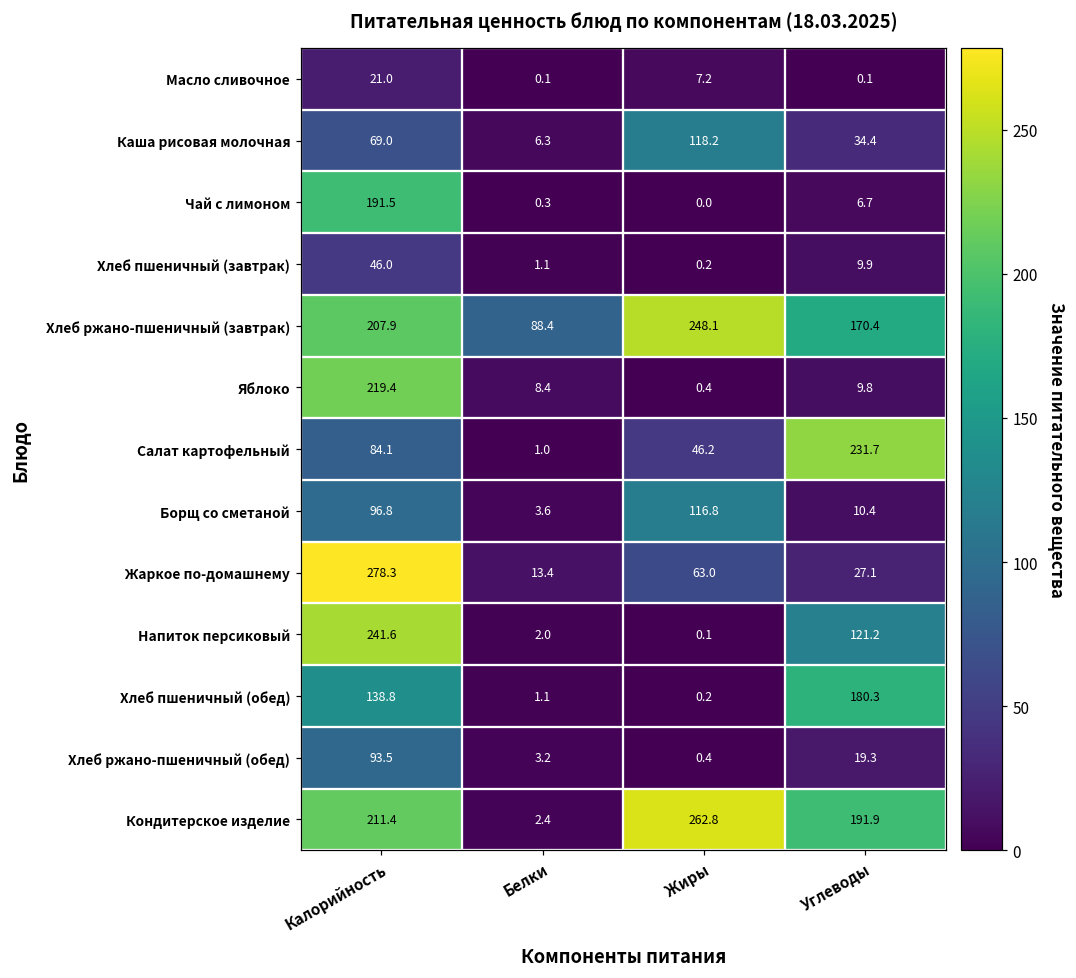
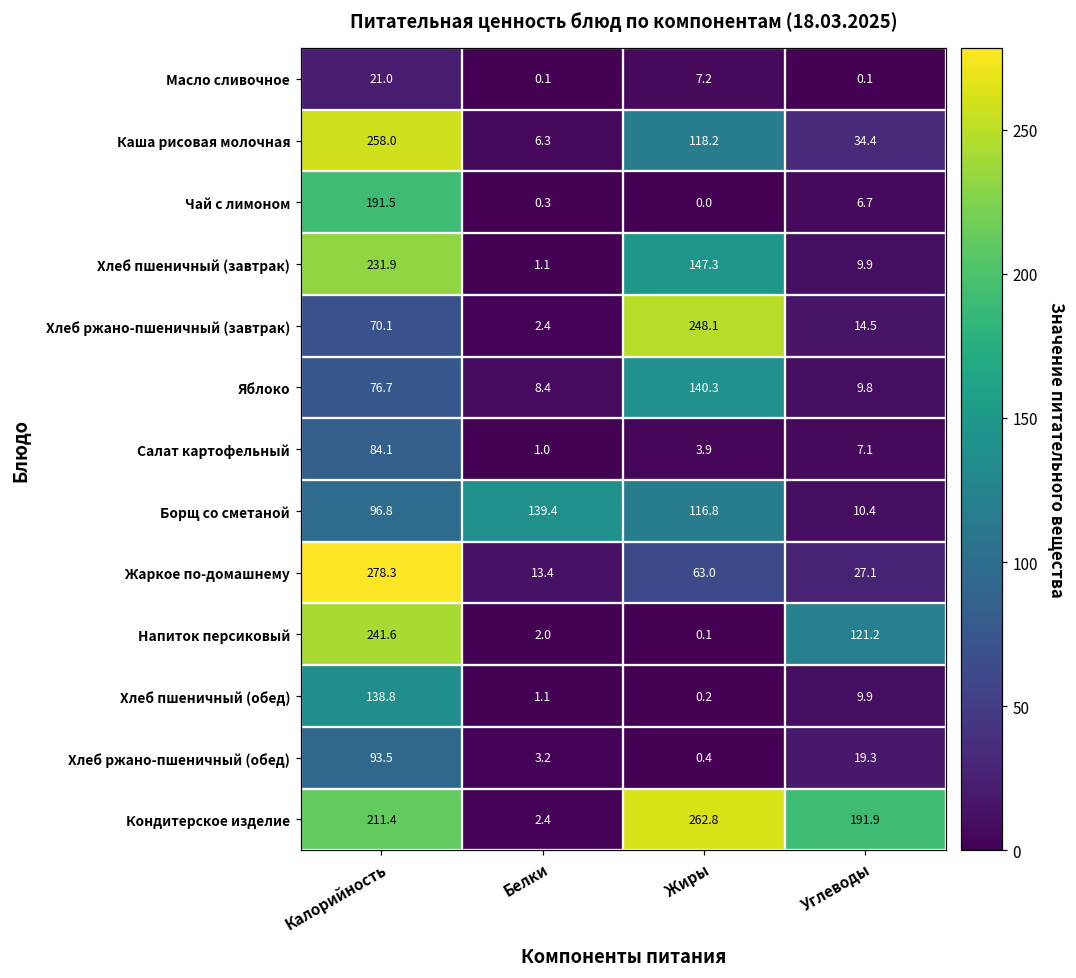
Каша рисовая молочная, Калорийность: 69.0 -> 258.0
Хлеб пшеничный (завтрак), Калорийность: 46.0 -> 231.9
Хлеб пшеничный (завтрак), Жиры: 0.2 -> 147.3
Хлеб ржано-пшеничный (завтрак), Калорийность: 207.9 -> 70.1
Хлеб ржано-пшеничный (завтрак), Белки: 88.4 -> 2.4
Хлеб ржано-пшеничный (завтрак), Углеводы: 170.4 -> 14.5
Яблоко, Калорийность: 219.4 -> 76.7
Яблоко, Жиры: 0.4 -> 140.3
Салат картофельный, Жиры: 46.2 -> 3.9
Салат картофельный, Углеводы: 231.7 -> 7.1
Борщ со сметаной, Белки: 3.6 -> 139.4
Хлеб пшеничный (обед), Углеводы: 180.3 -> 9.9
